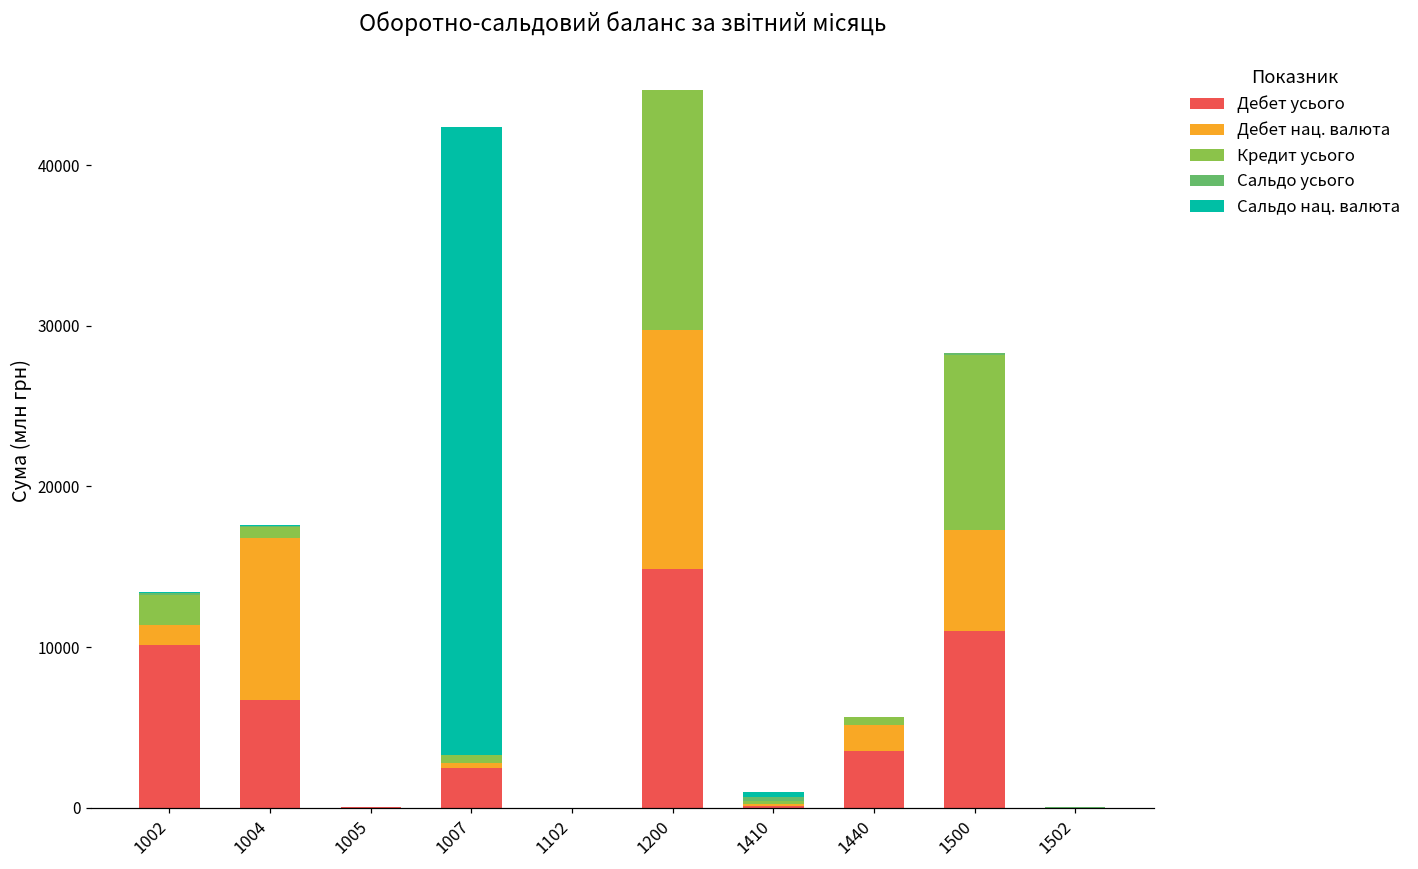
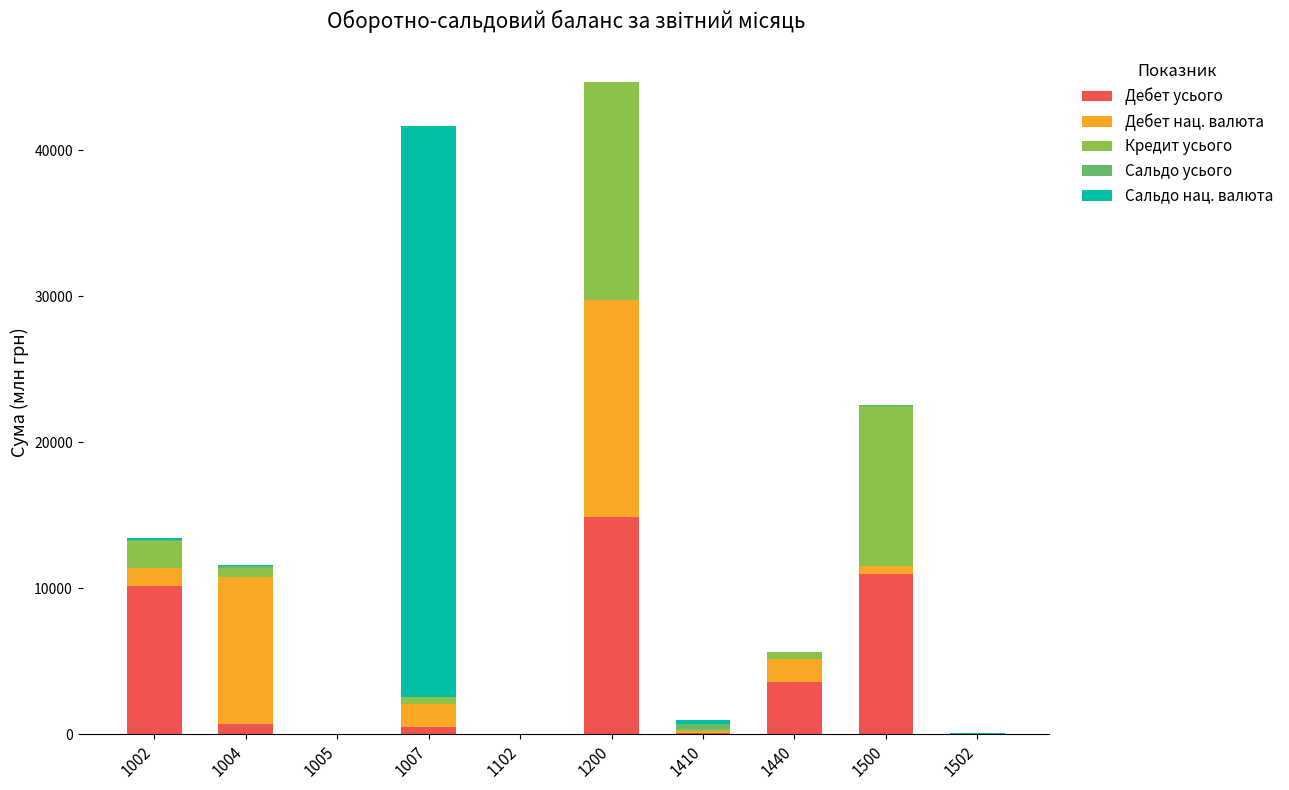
Дебет усього, 1004: 6700 -> 700
Дебет усього, 1007: 2500 -> 500
Дебет нац. валюта, 1007: 300 -> 1600
Дебет нац. валюта, 1500: 6300 -> 600
